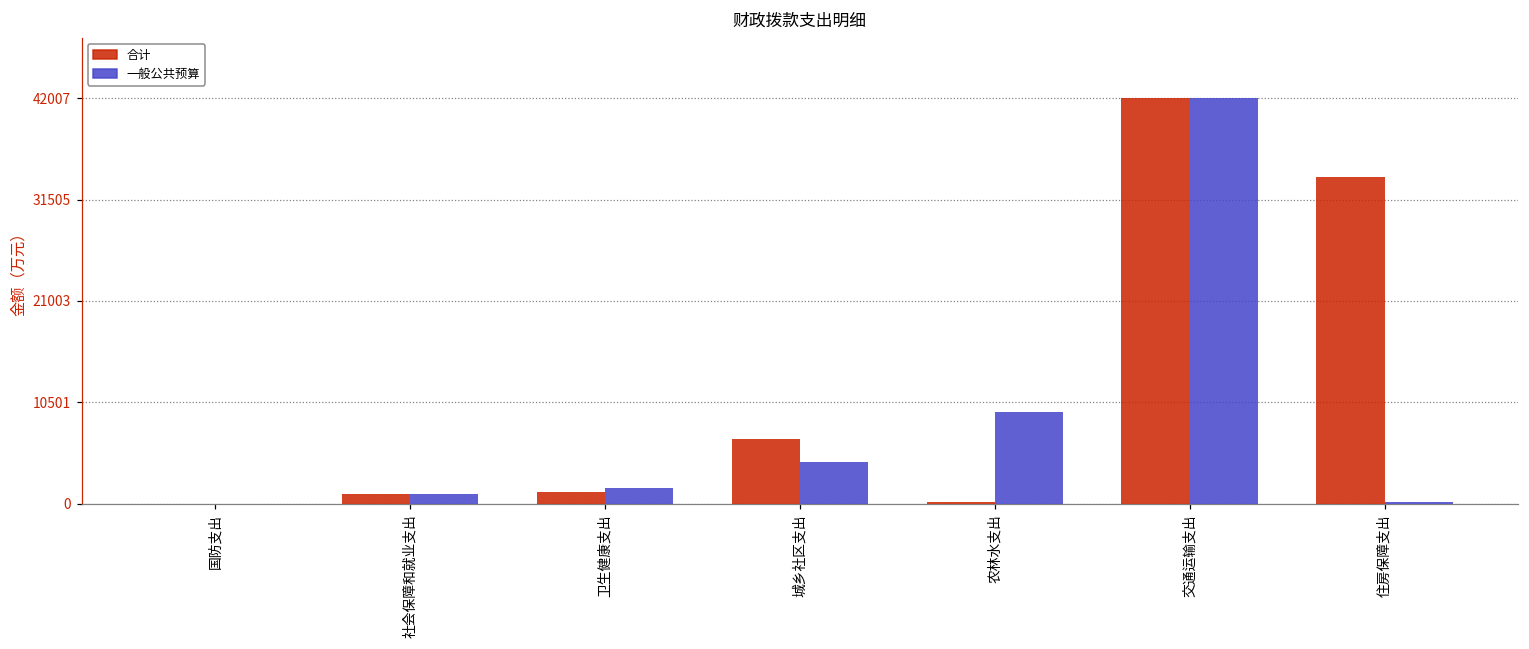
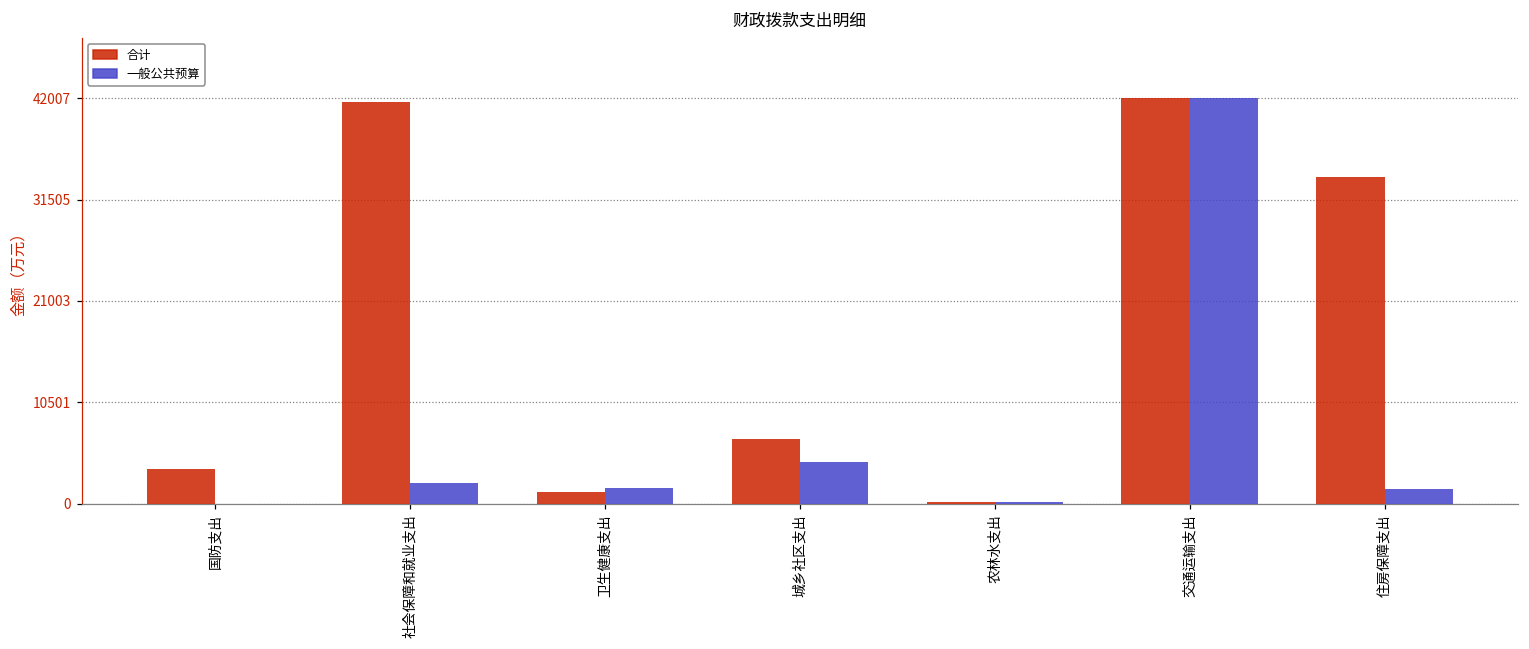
合计, 国防支出: 0 -> 4000
合计, 社会保障和就业支出: 1000 -> 42000
一般公共预算, 社会保障和就业支出: 1000 -> 2000
一般公共预算, 农林水支出: 9000 -> 0
一般公共预算, 住房保障支出: 0 -> 2000
